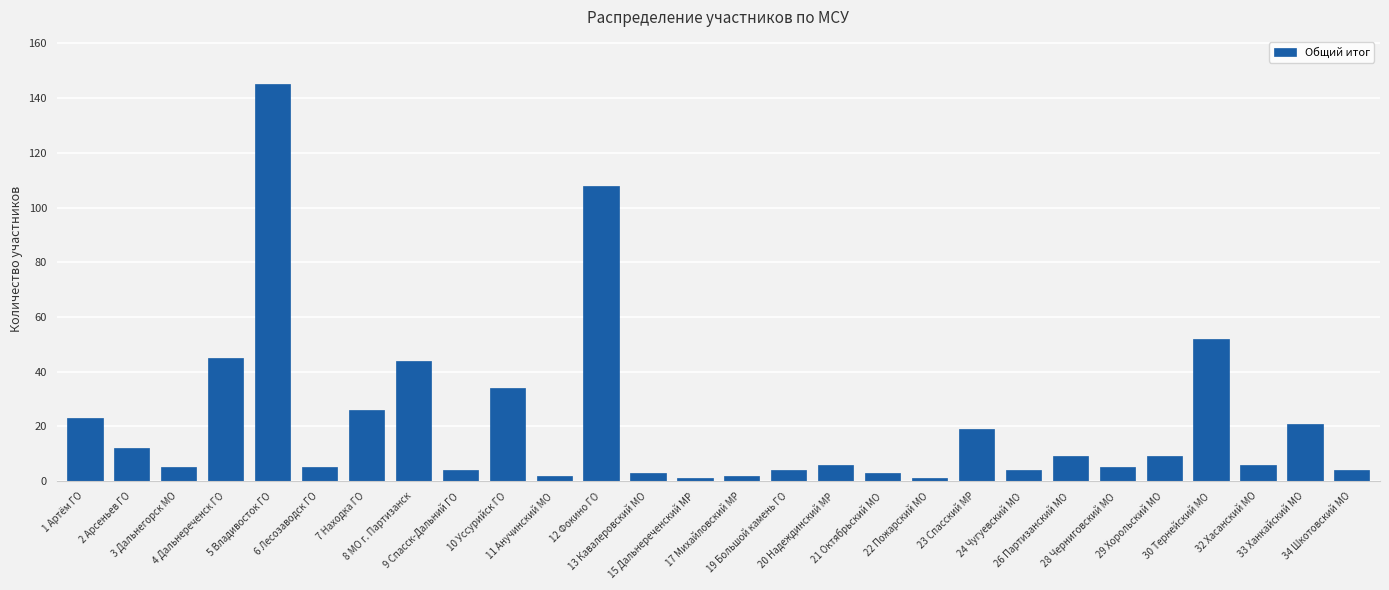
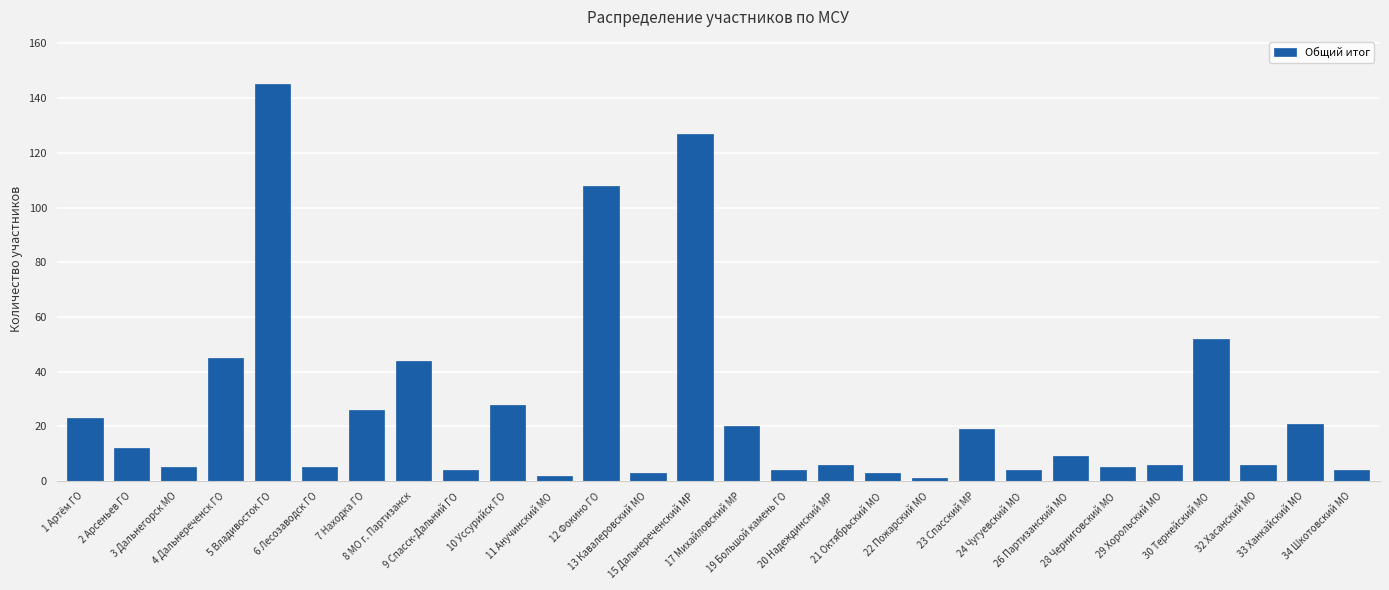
10 Уссурийск ГО: 34 -> 28
15 Дальнереченский МР: 1 -> 127
17 Михайловский МР: 2 -> 20
29 Хорольский МО: 9 -> 6
